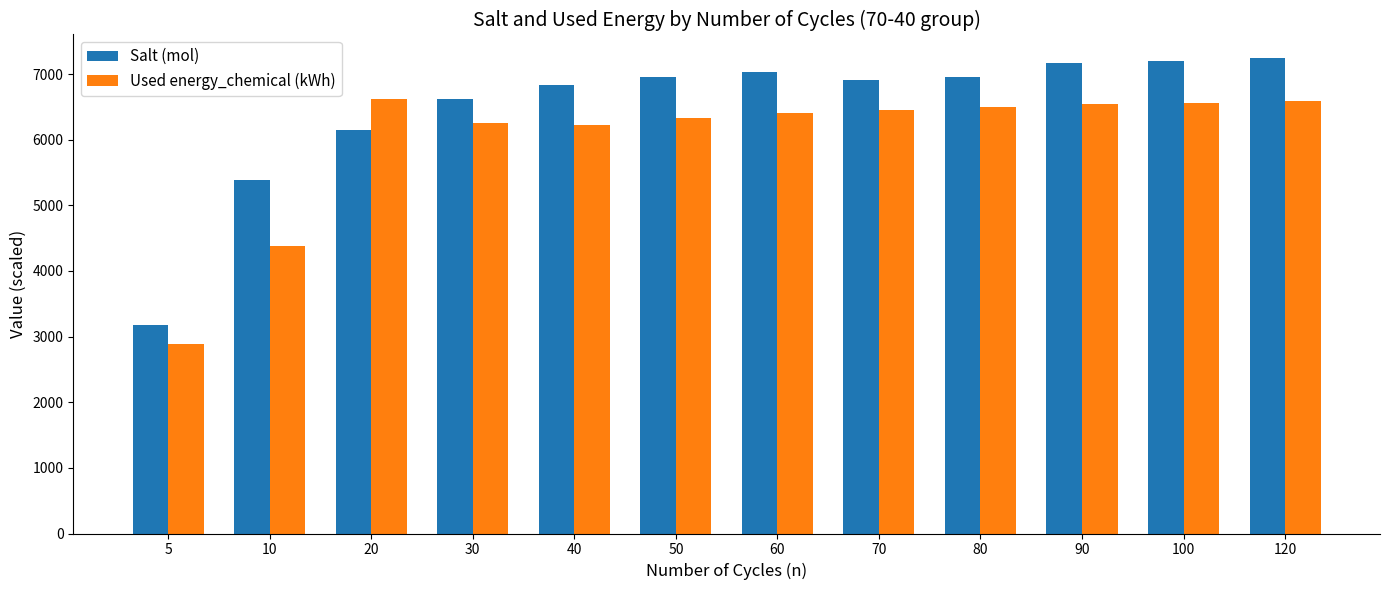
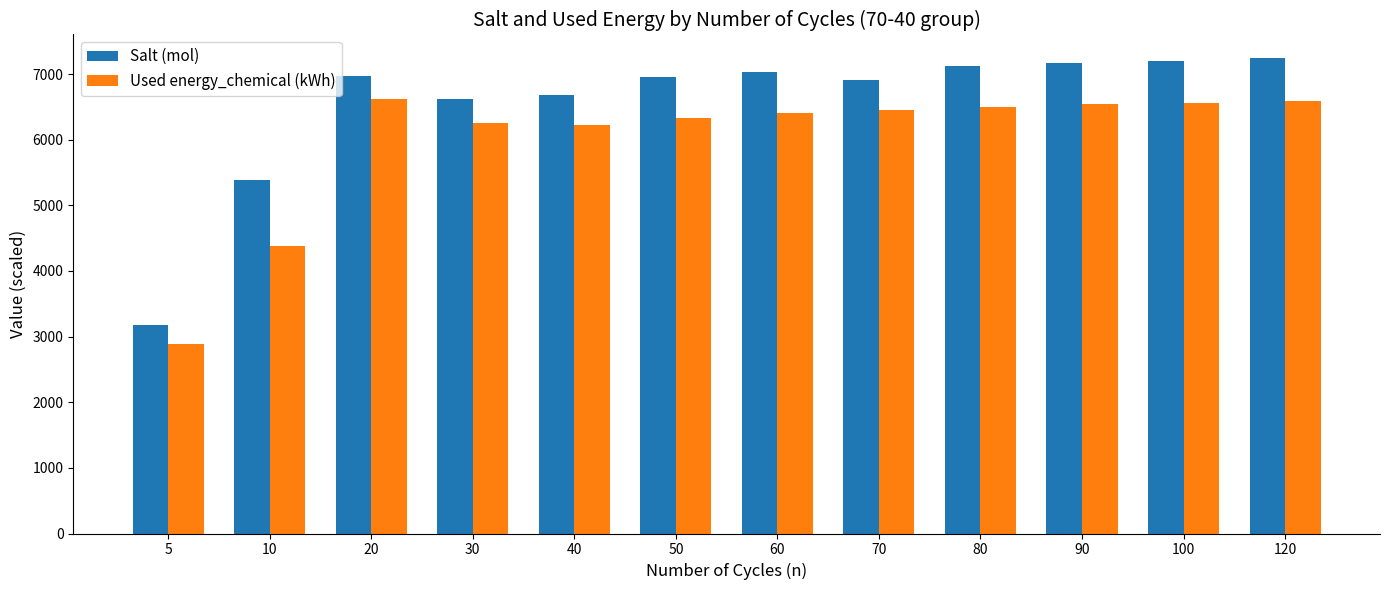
Salt (mol), 20: 6200 -> 7000
Salt (mol), 40: 6800 -> 6700
Salt (mol), 80: 7000 -> 7100
